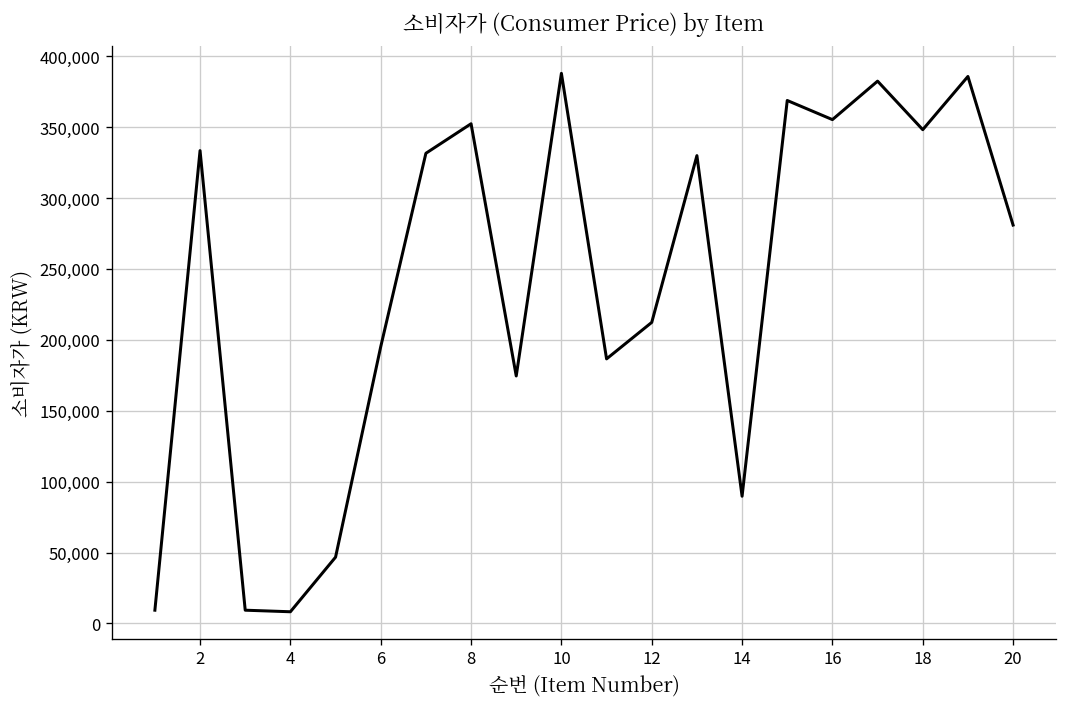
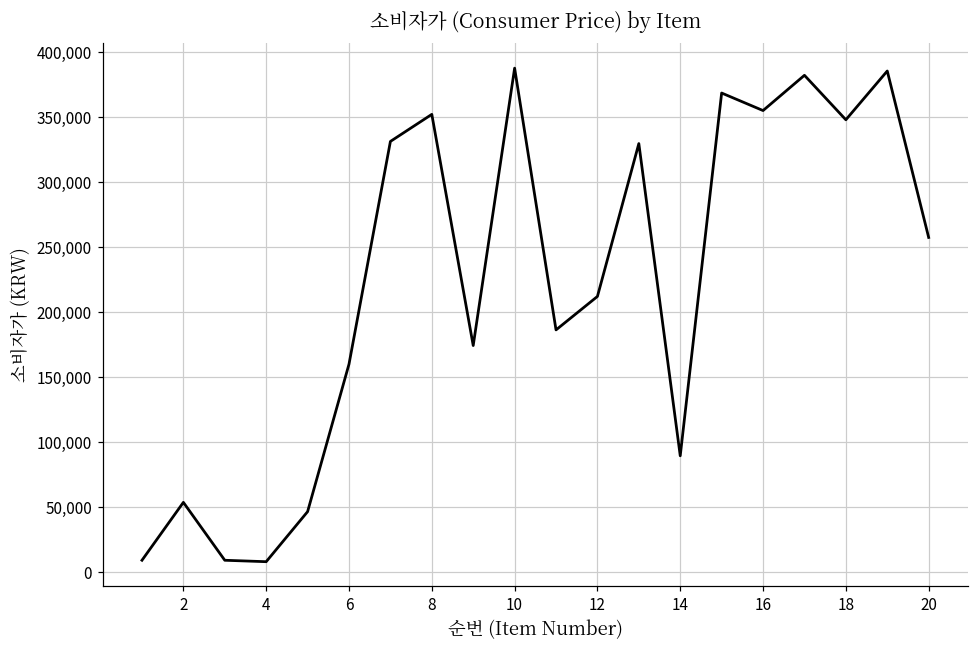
2: 333,000 -> 54,000
6: 195,000 -> 160,000
20: 281,000 -> 258,000
